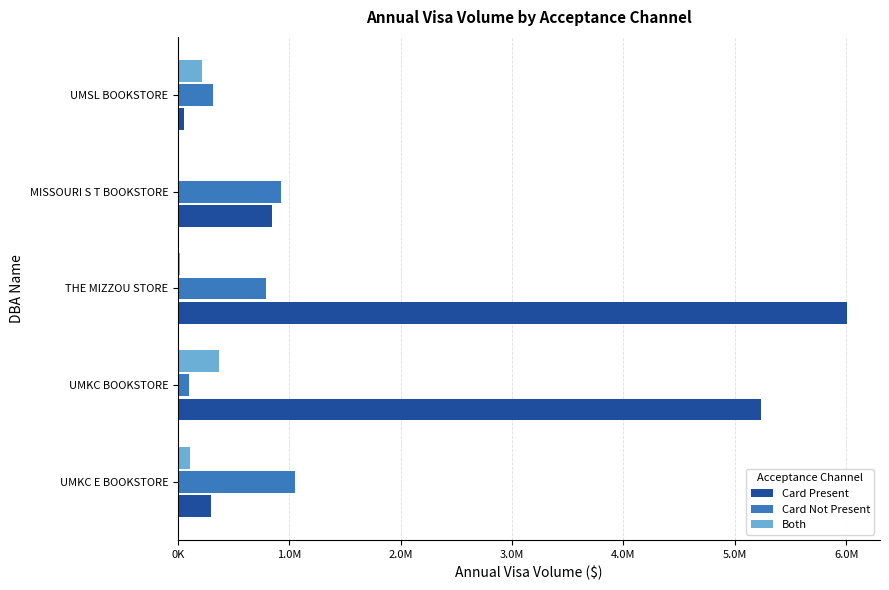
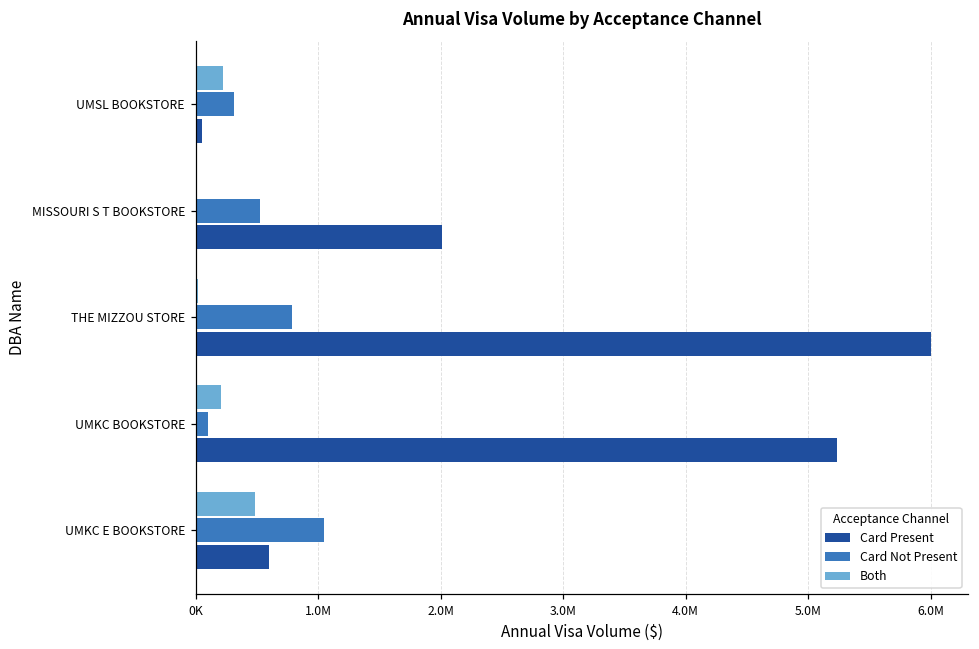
Card Not Present, MISSOURI S T BOOKSTORE: 920000 -> 530000
Card Present, MISSOURI S T BOOKSTORE: 850000 -> 2010000
Both, UMKC BOOKSTORE: 370000 -> 210000
Both, UMKC E BOOKSTORE: 110000 -> 480000
Card Present, UMKC E BOOKSTORE: 290000 -> 600000
